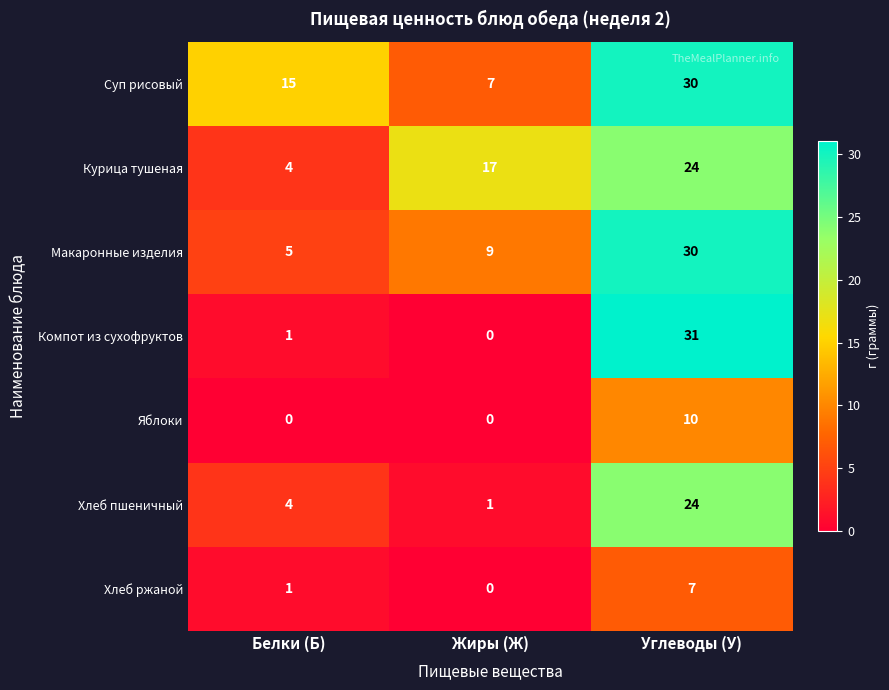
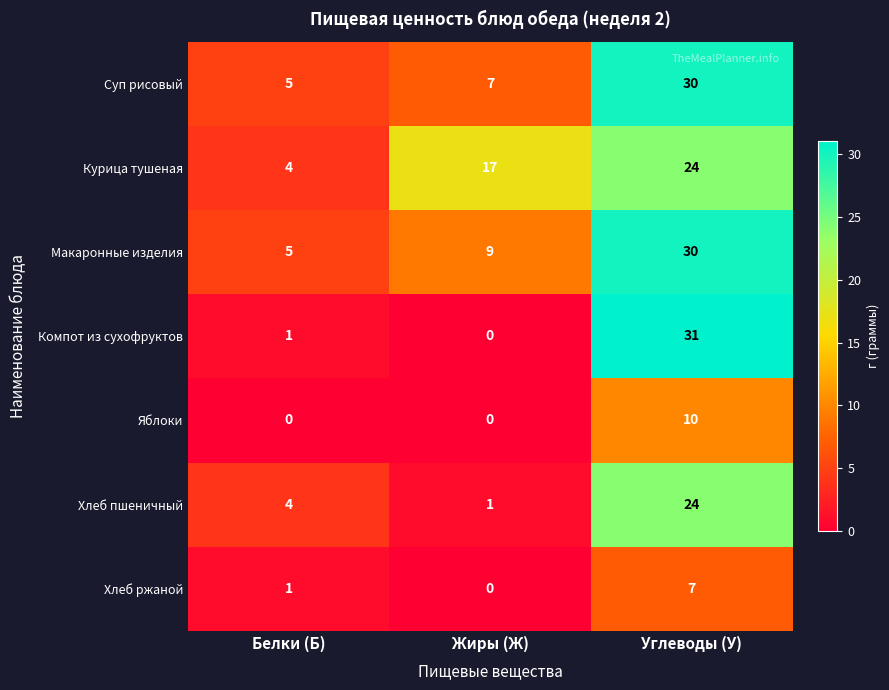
Суп рисовый, Белки (Б): 15 -> 5
